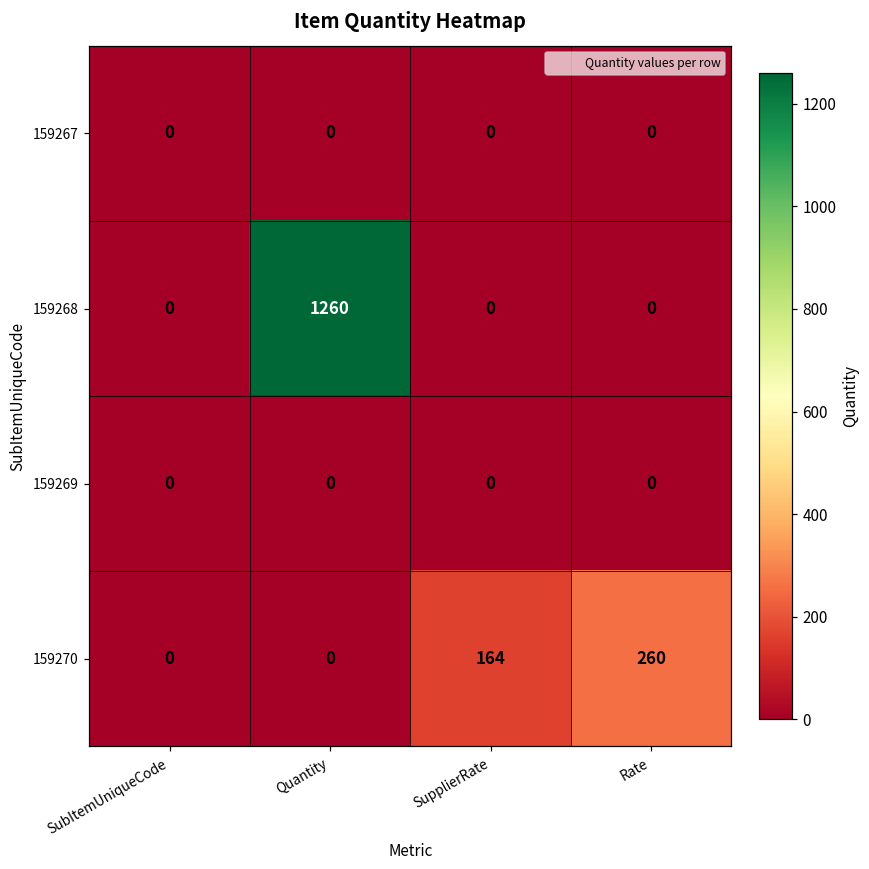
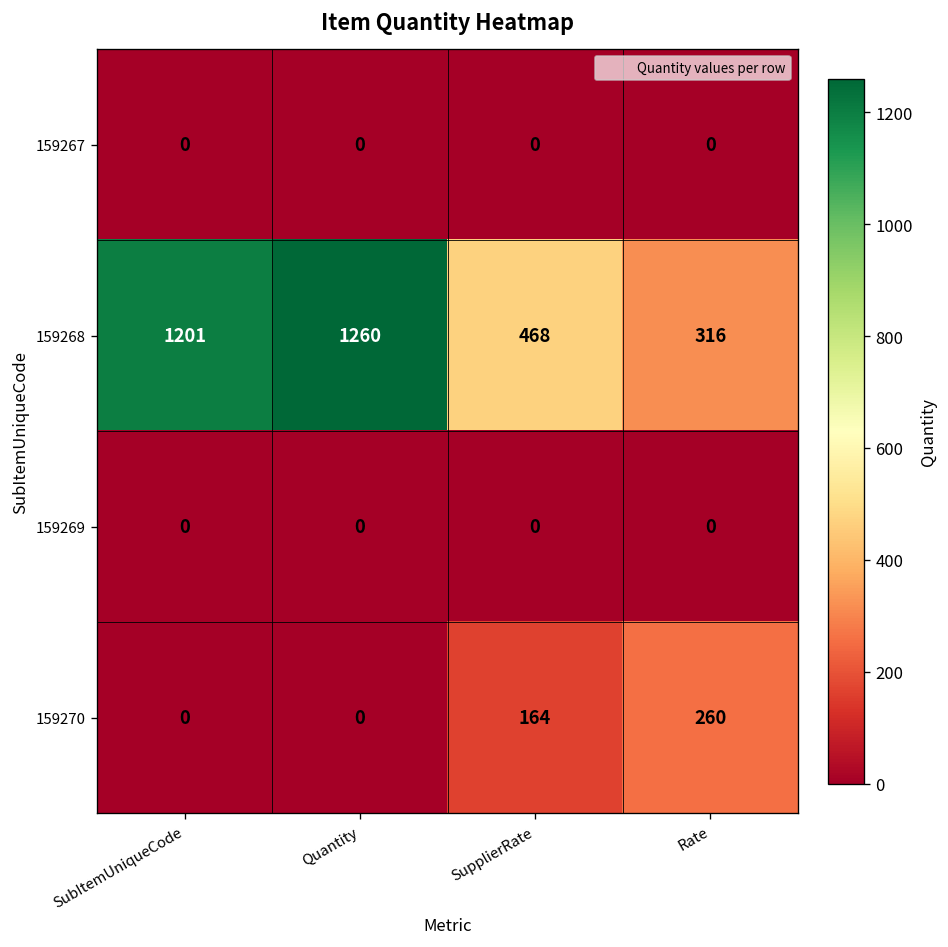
159268, SubItemUniqueCode: 0 -> 1201
159268, SupplierRate: 0 -> 468
159268, Rate: 0 -> 316
